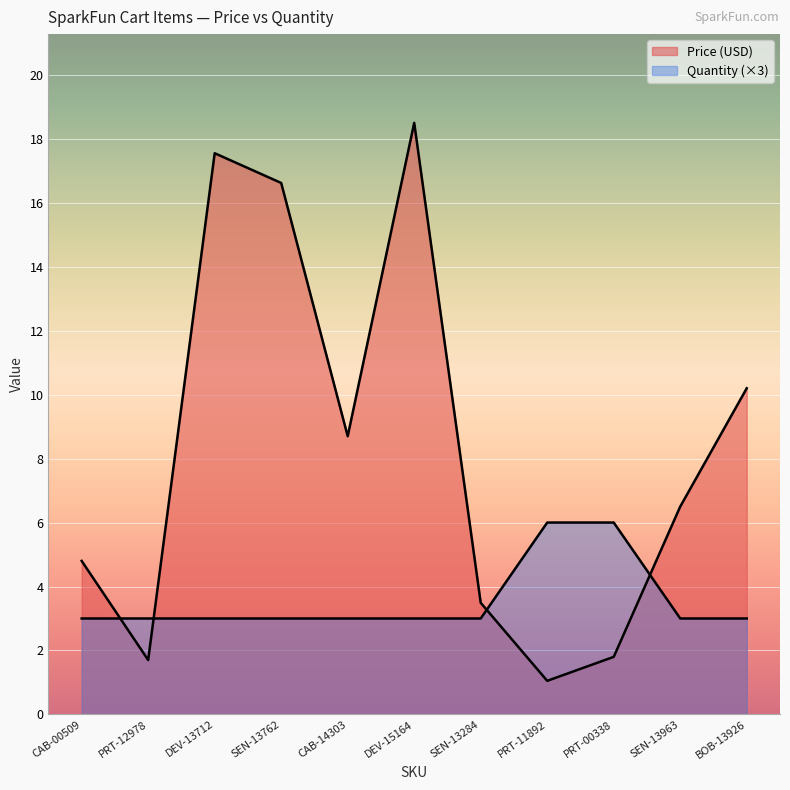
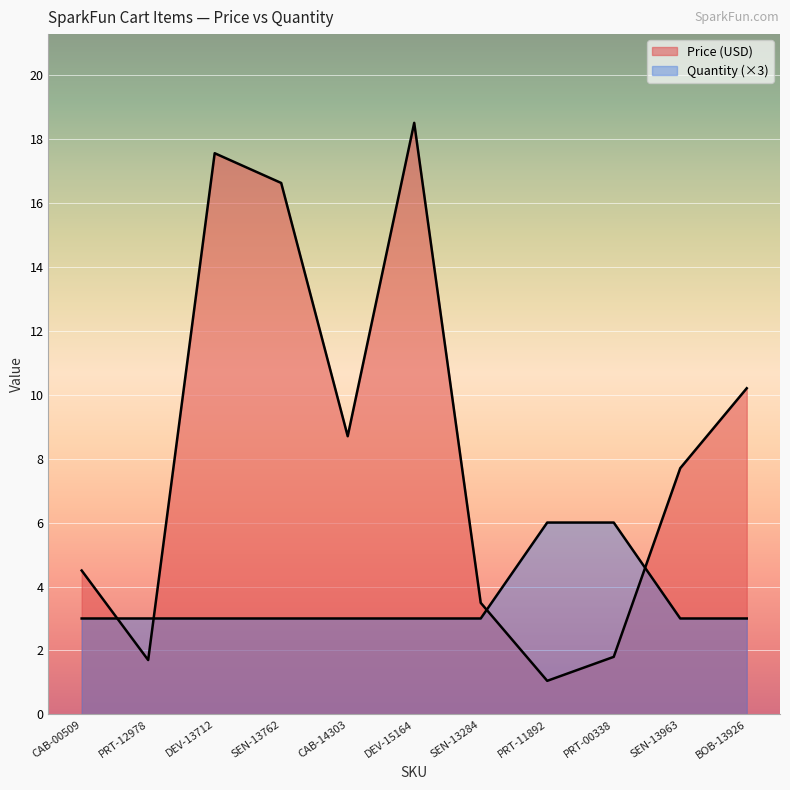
Price (USD), CAB-00509: 4.8 -> 4.5
Price (USD), SEN-13963: 6.5 -> 7.7
